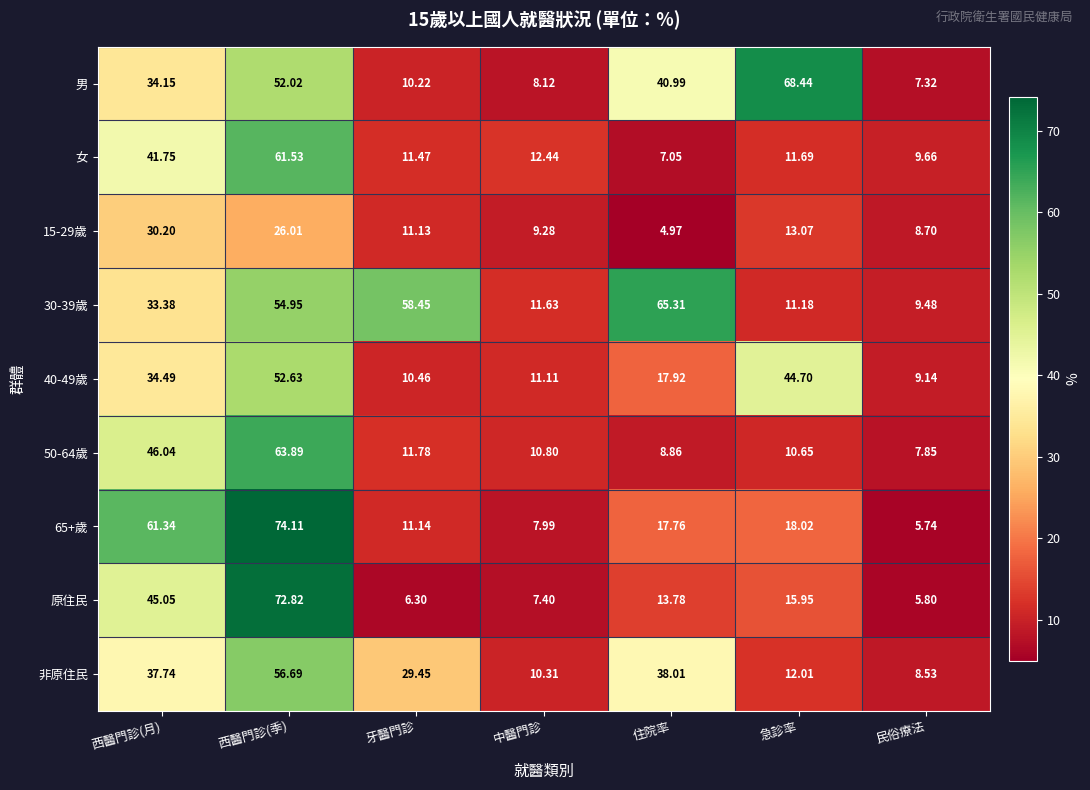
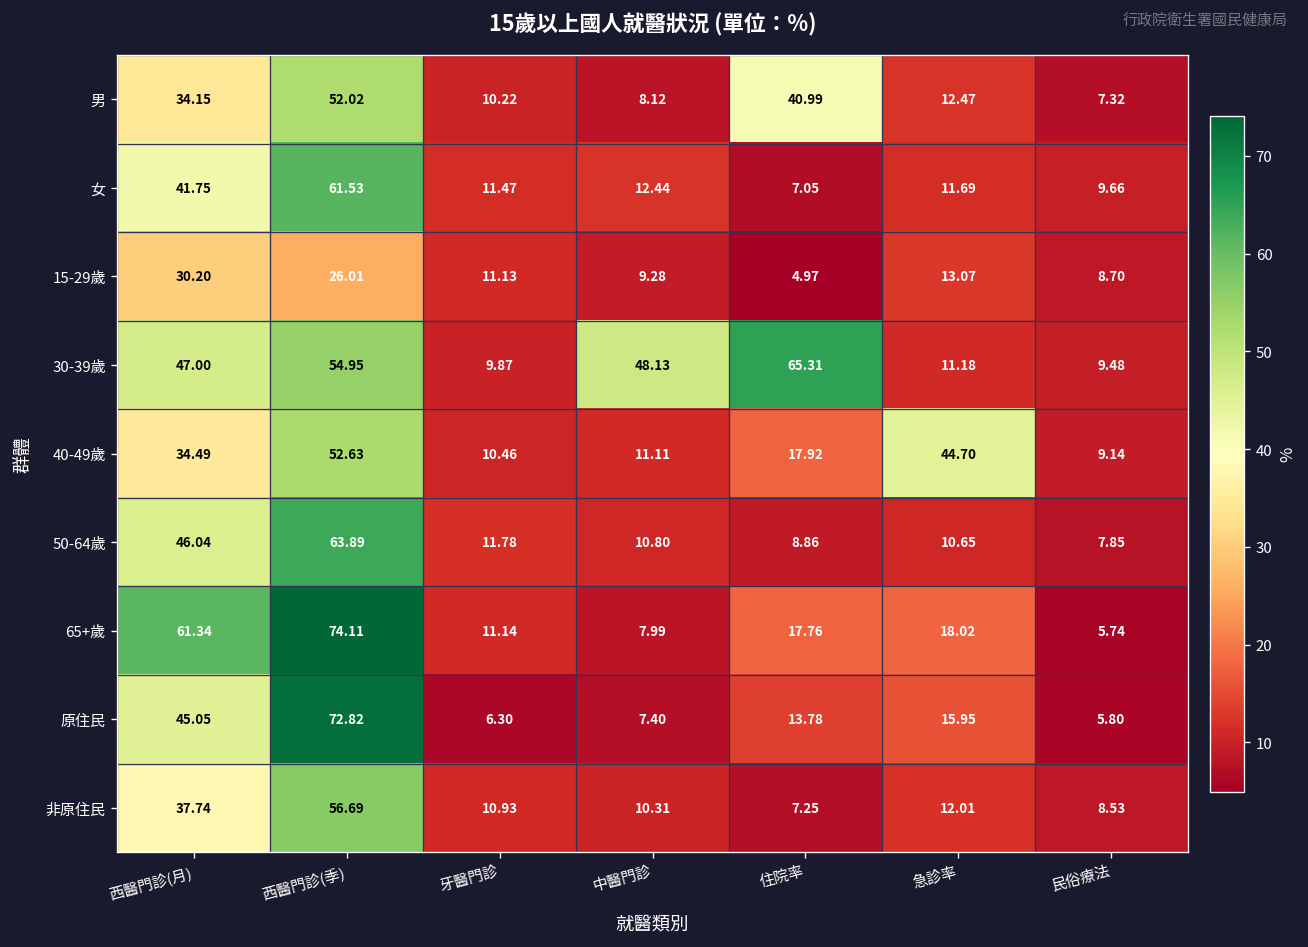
男, 急診率: 68.44 -> 12.47
30-39歲, 西醫門診(月): 33.38 -> 47.00
30-39歲, 牙醫門診: 58.45 -> 9.87
30-39歲, 中醫門診: 11.63 -> 48.13
非原住民, 牙醫門診: 29.45 -> 10.93
非原住民, 住院率: 38.01 -> 7.25
